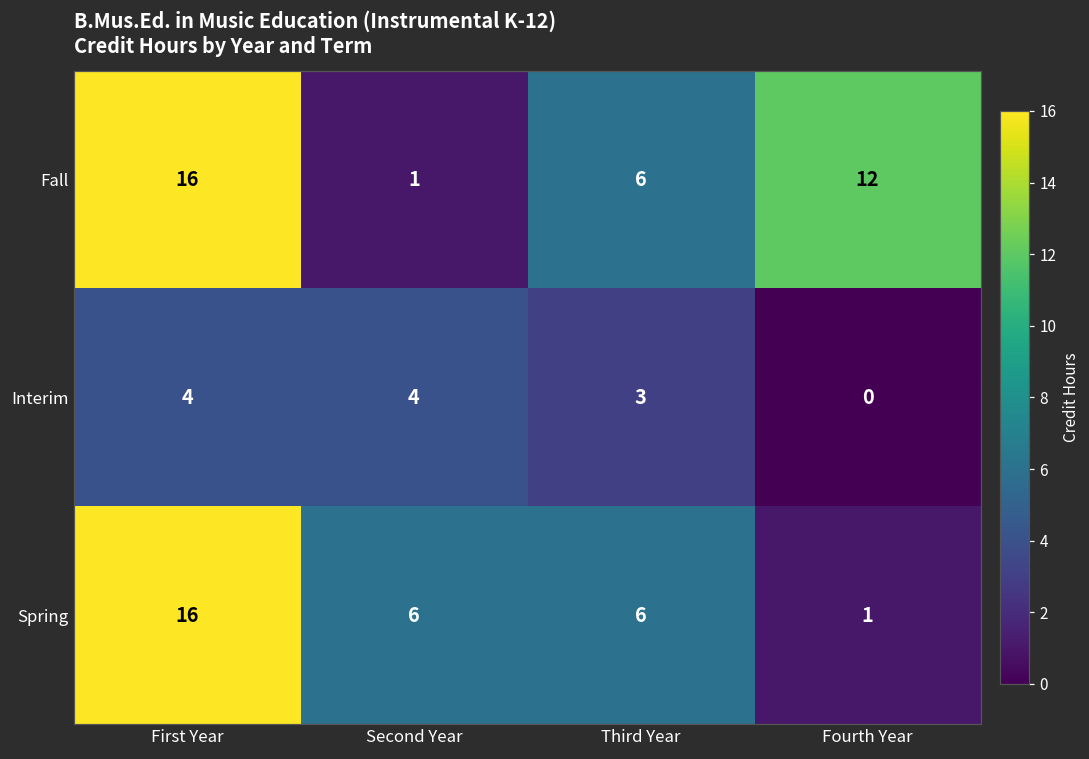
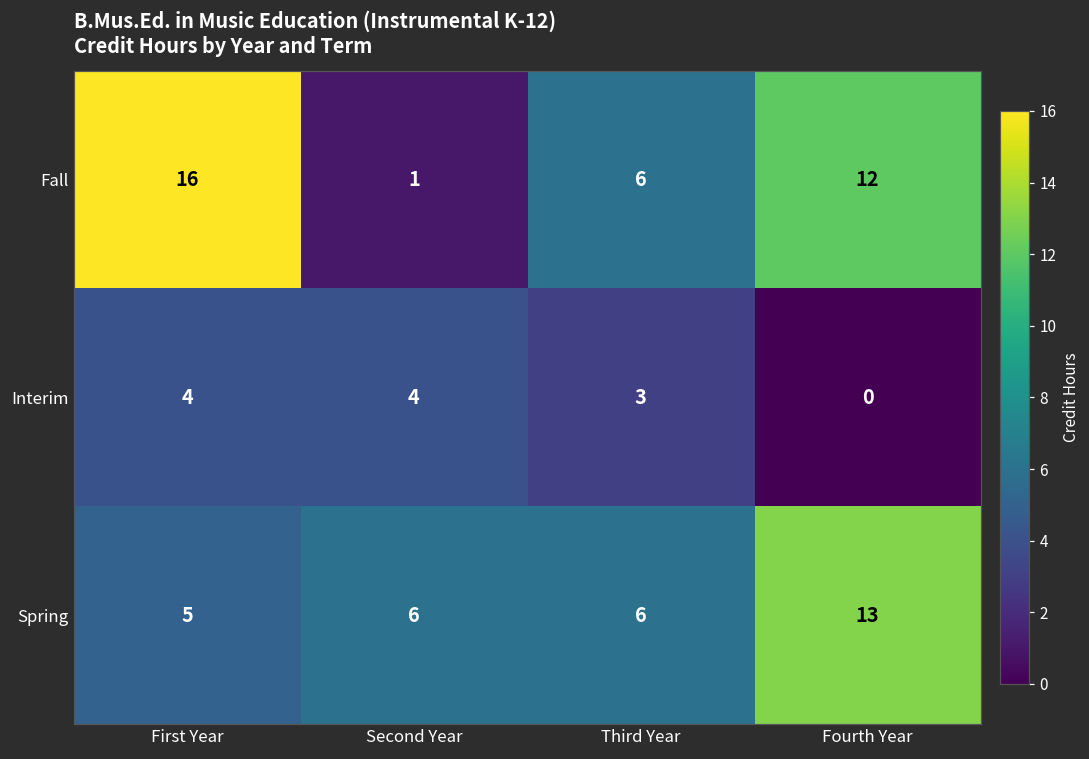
Spring, First Year: 16 -> 5
Spring, Fourth Year: 1 -> 13
